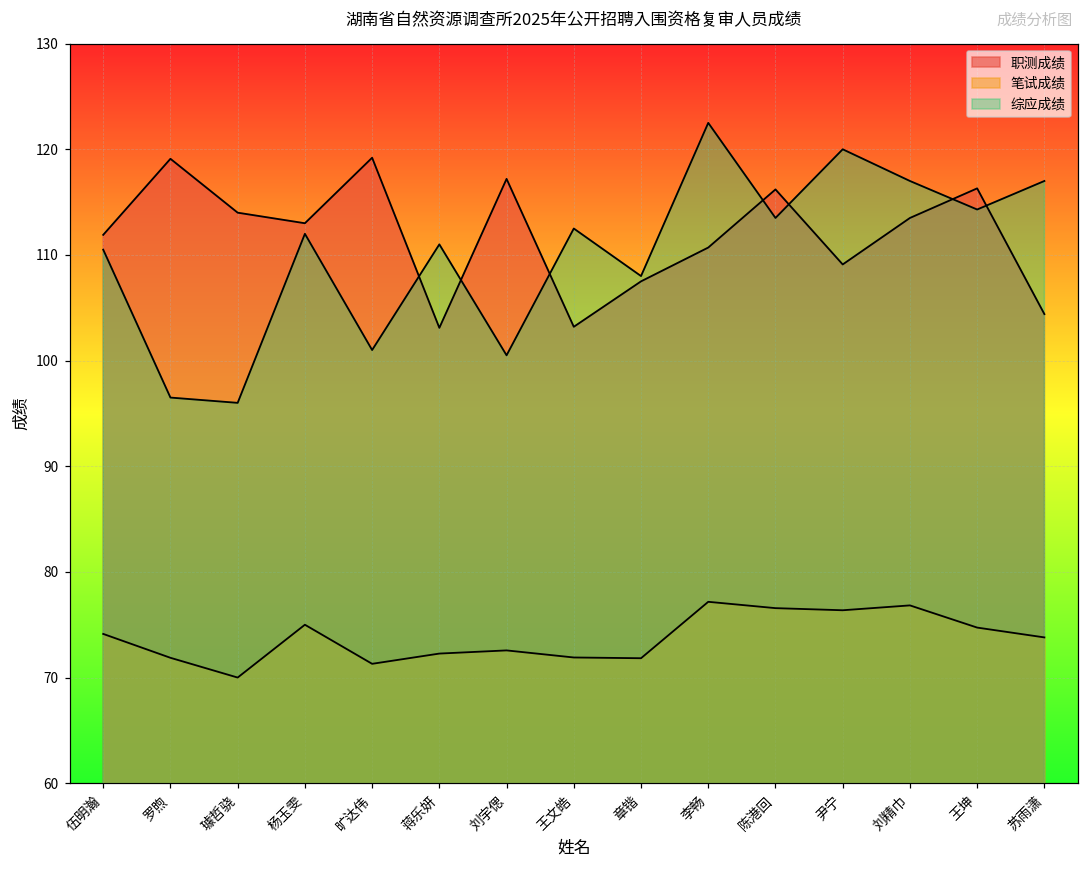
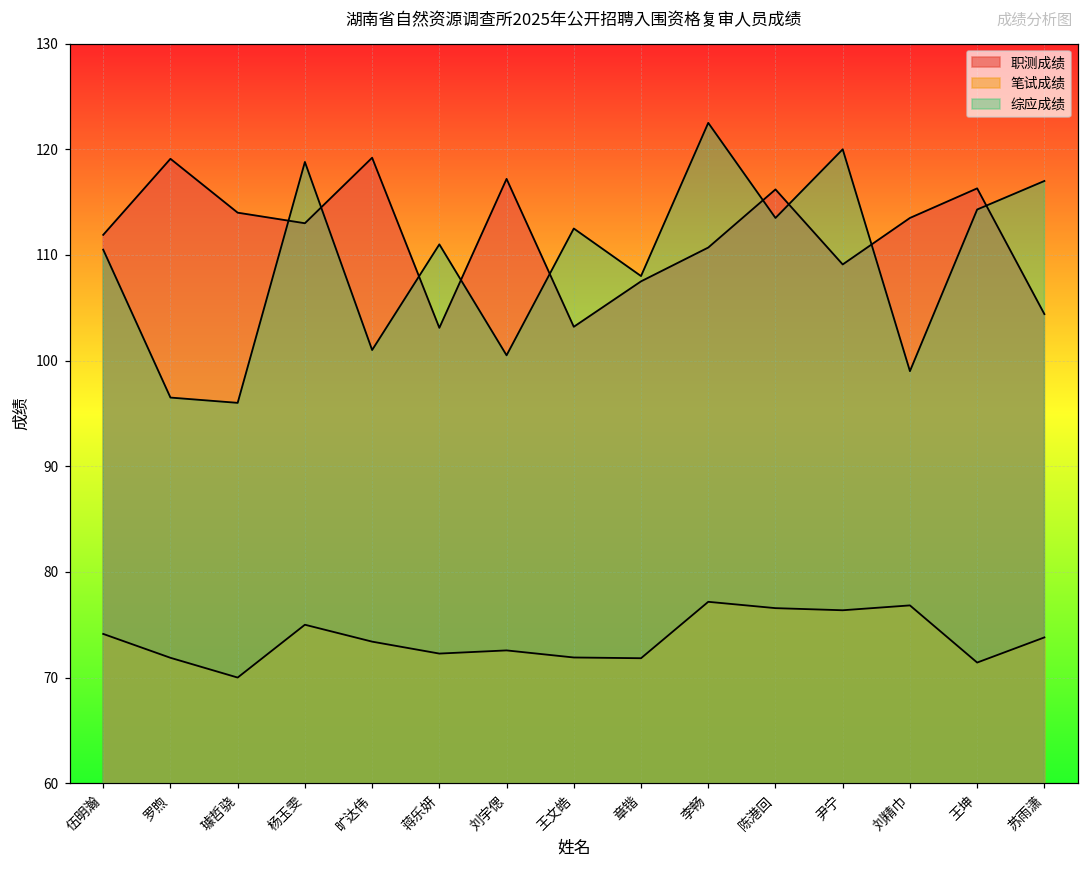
综应成绩, 杨玉雯: 112 -> 119
笔试成绩, 旷达伟: 71 -> 73
综应成绩, 刘精巾: 117 -> 99
笔试成绩, 王坤: 75 -> 71
